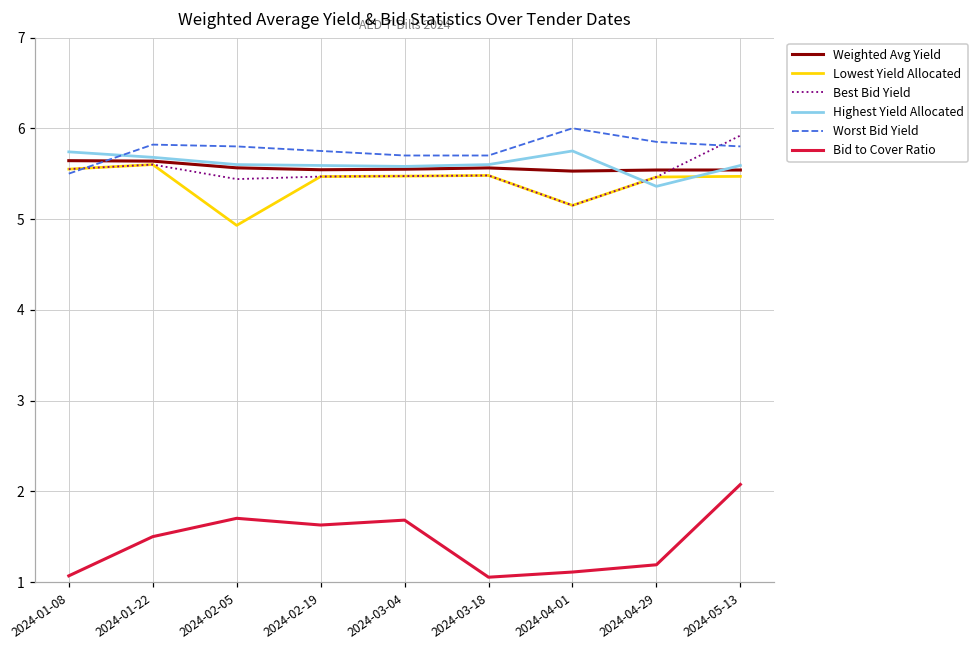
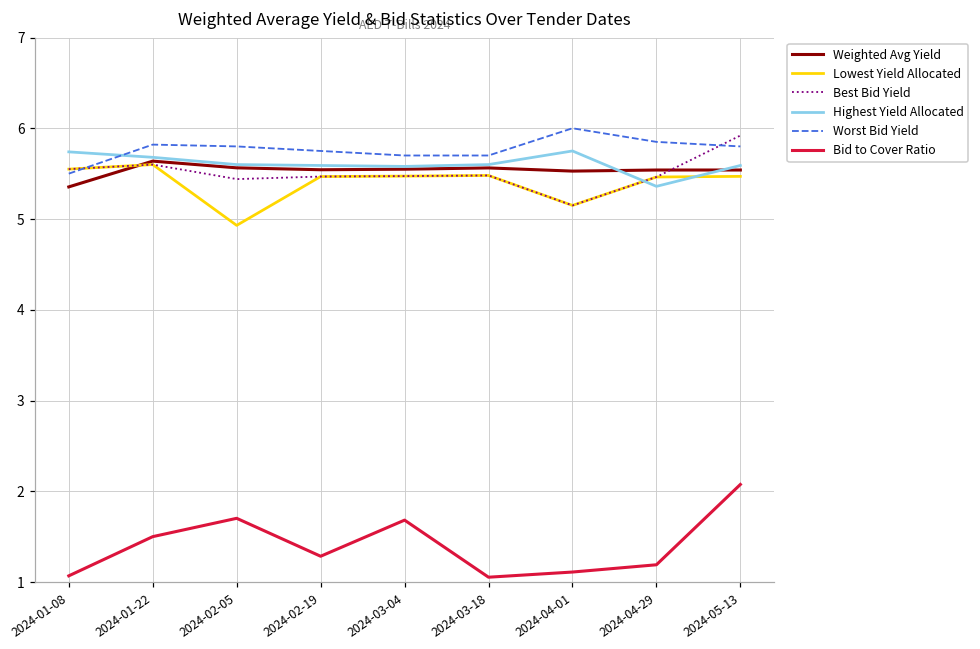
Weighted Avg Yield, 2024-01-08: 5.6 -> 5.4
Bid to Cover Ratio, 2024-02-19: 1.6 -> 1.3
